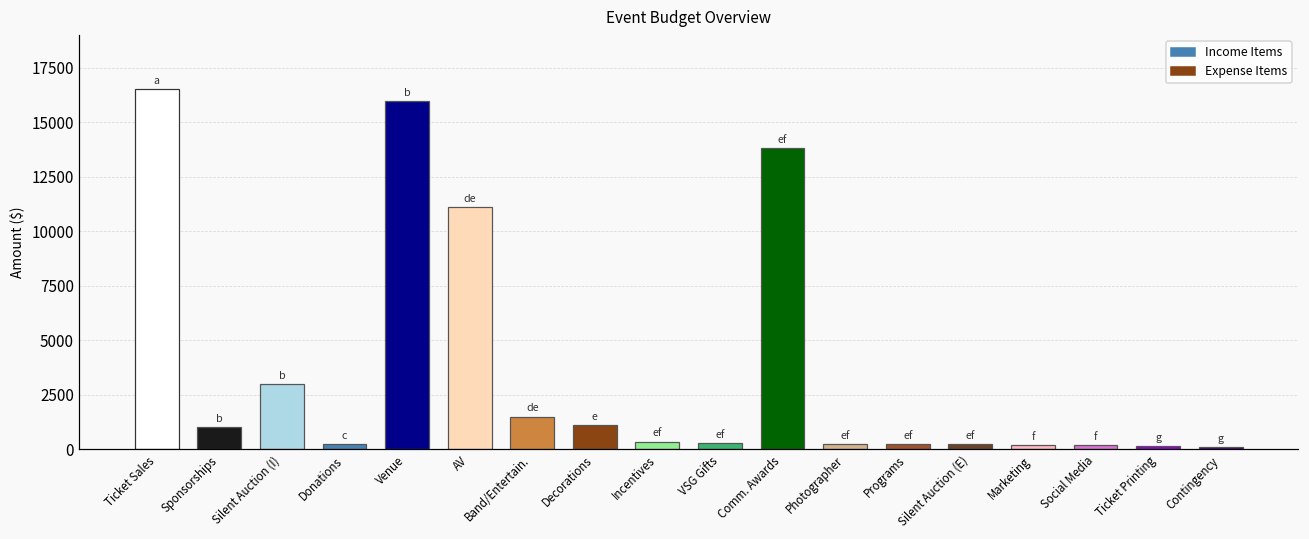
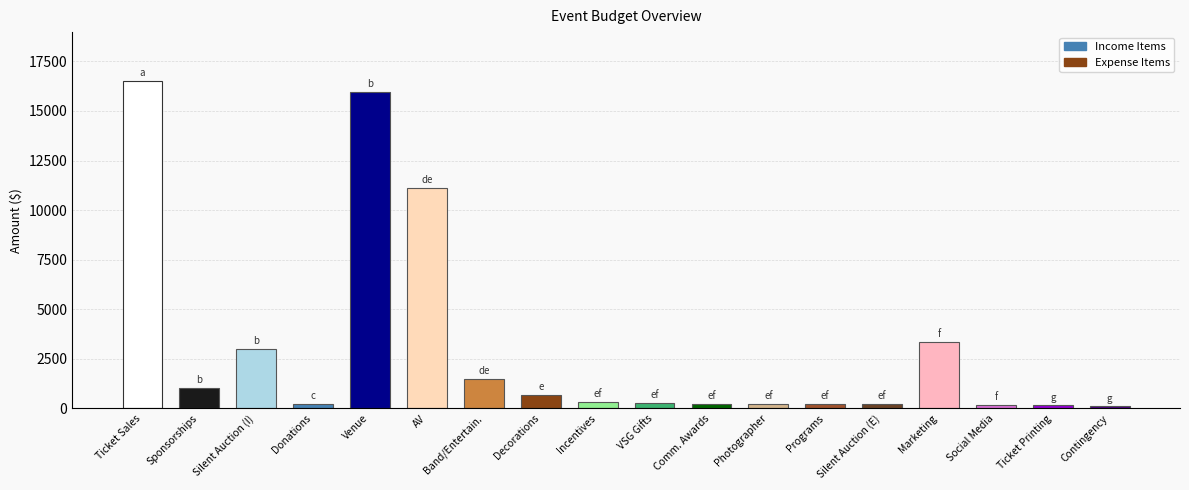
Decorations: 1100 -> 700
Comm. Awards: 13800 -> 300
Marketing: 200 -> 3300
